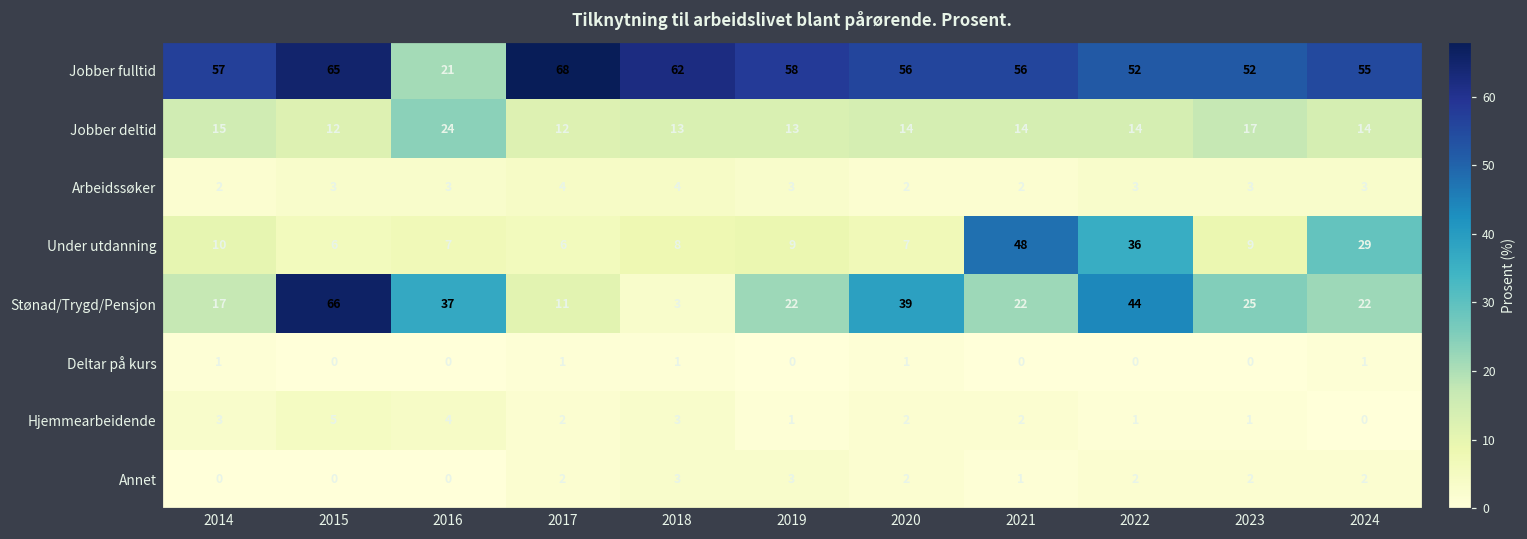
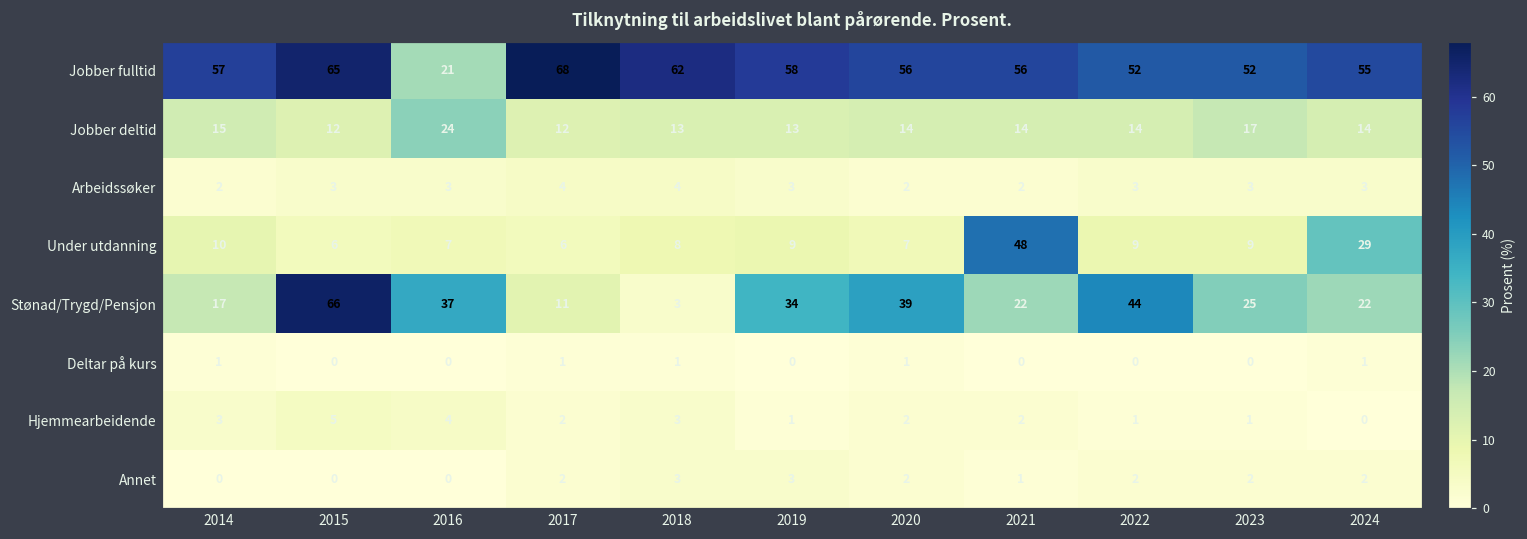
Under utdanning, 2022: 36 -> 9
Stønad/Trygd/Pensjon, 2019: 22 -> 34
